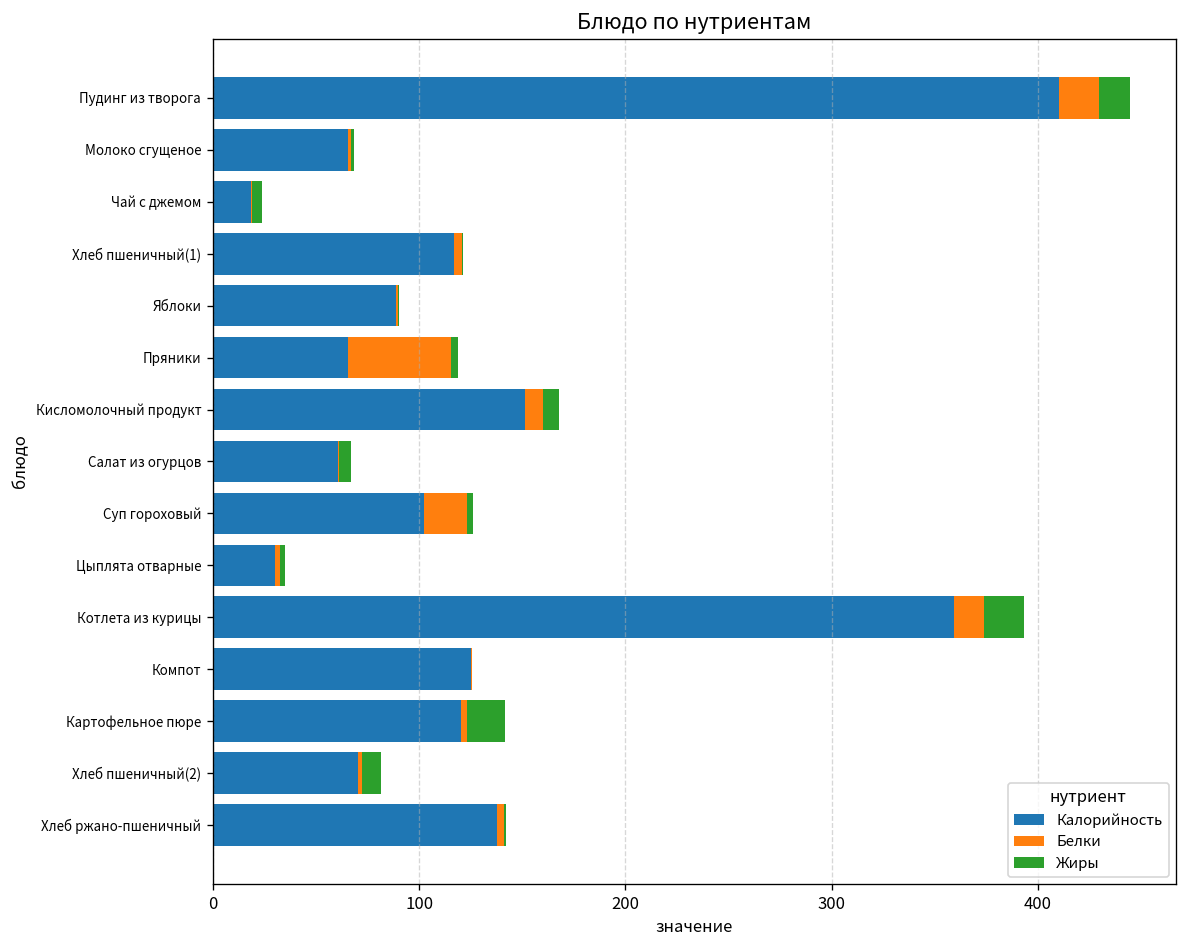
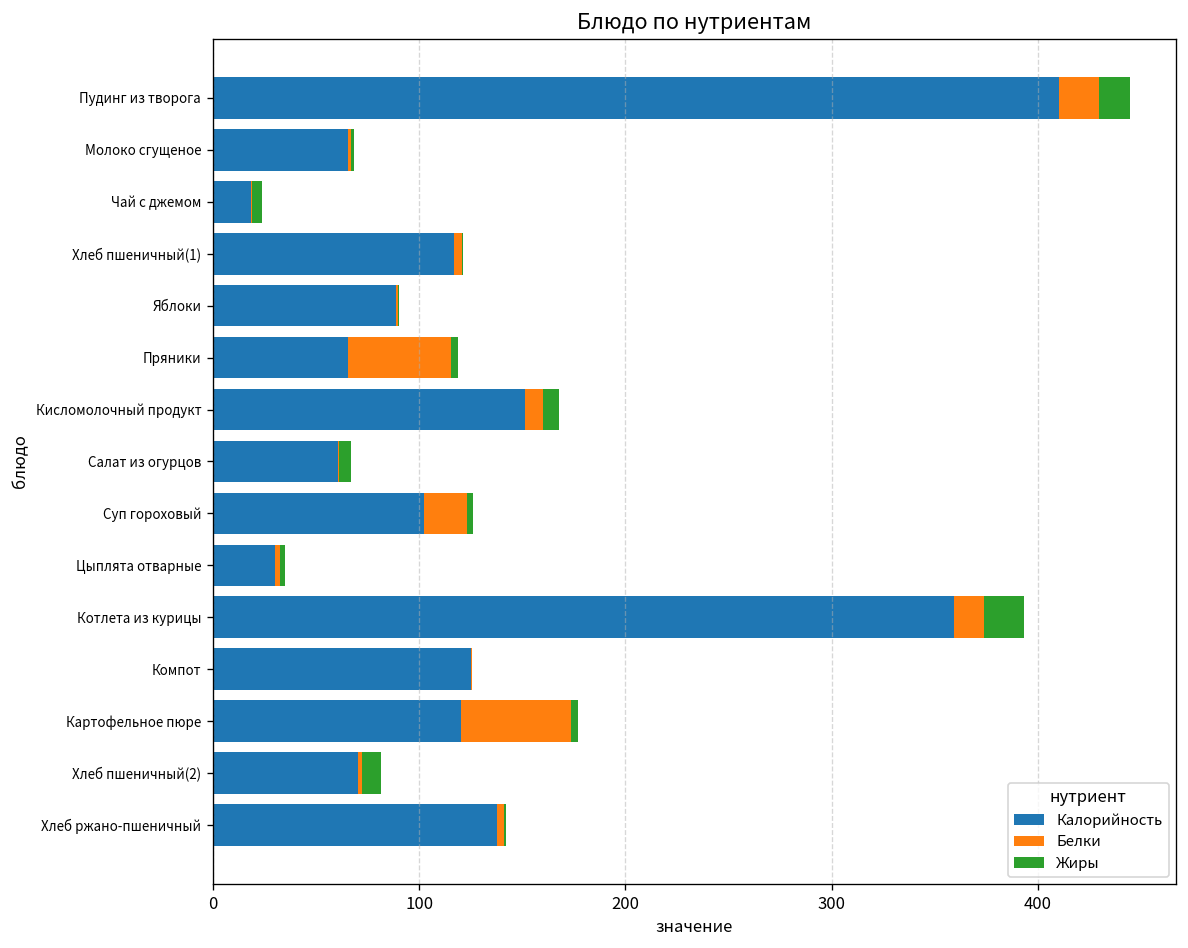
Белки, Картофельное пюре: 3 -> 53
Жиры, Картофельное пюре: 18 -> 3
